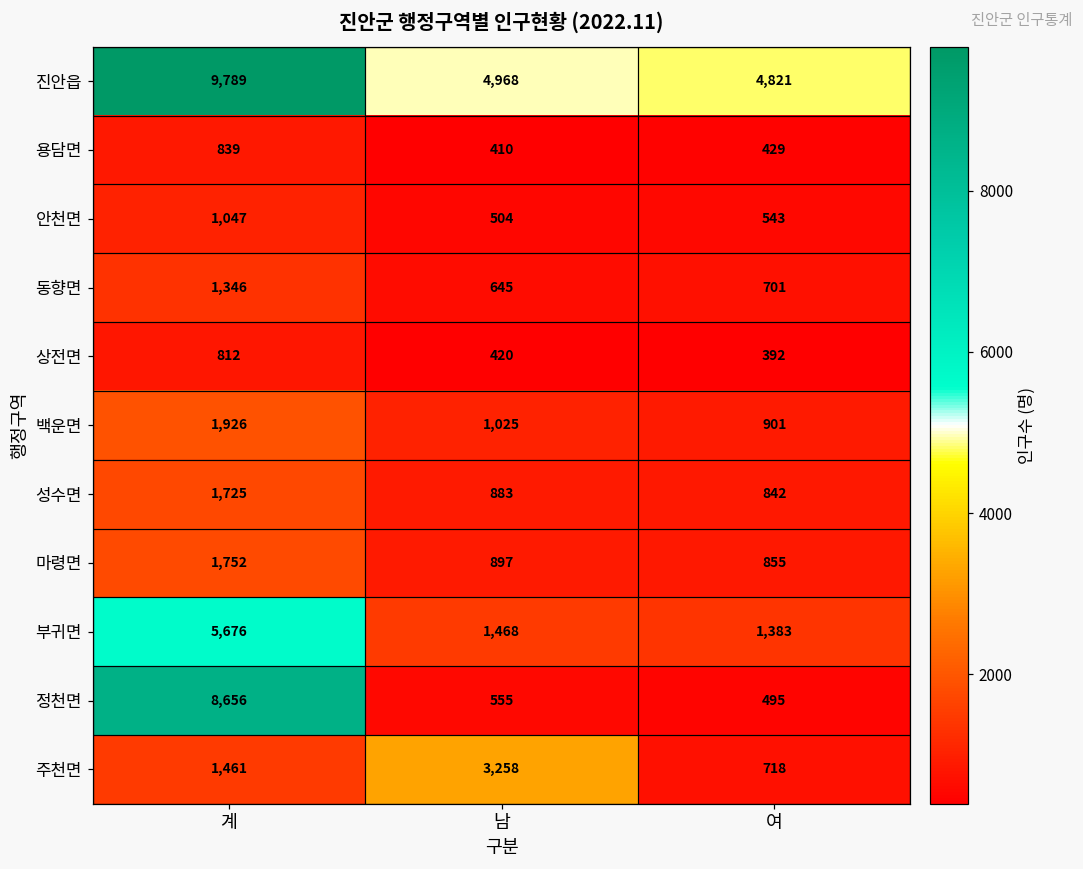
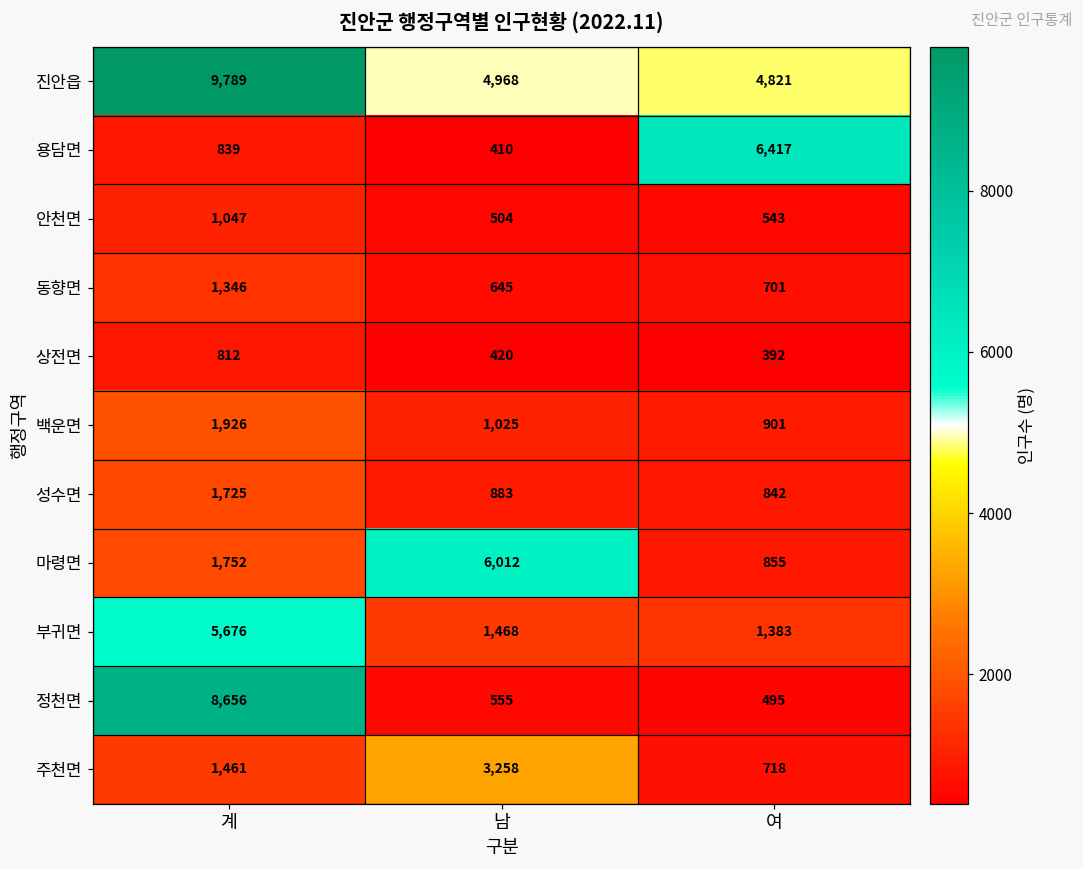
용담면, 여: 429 -> 6,417
마령면, 남: 897 -> 6,012
